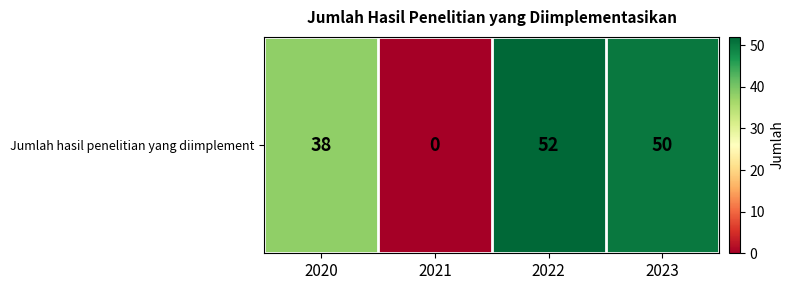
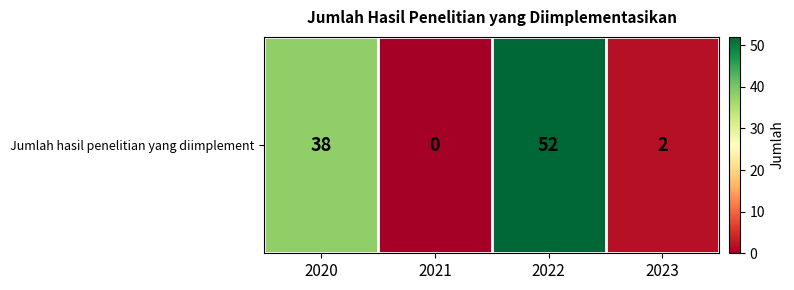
Jumlah hasil penelitian yang diimplement, 2023: 50 -> 2
